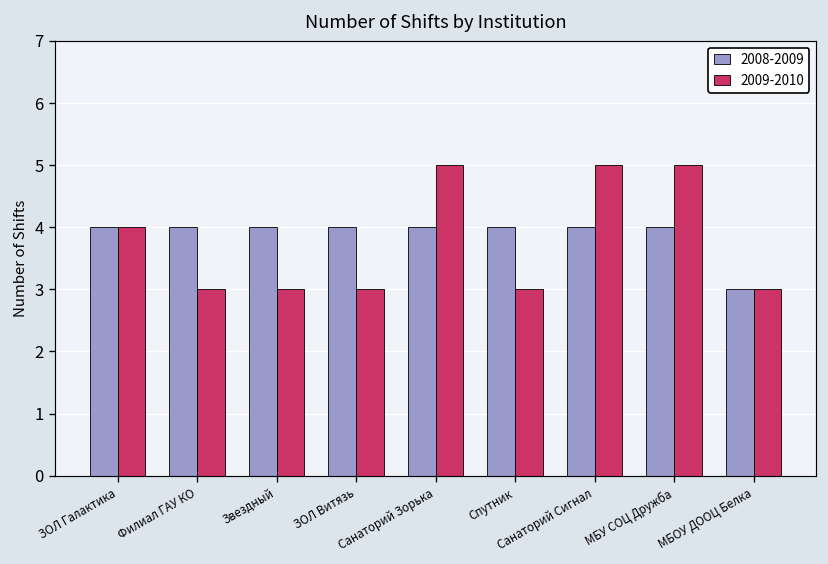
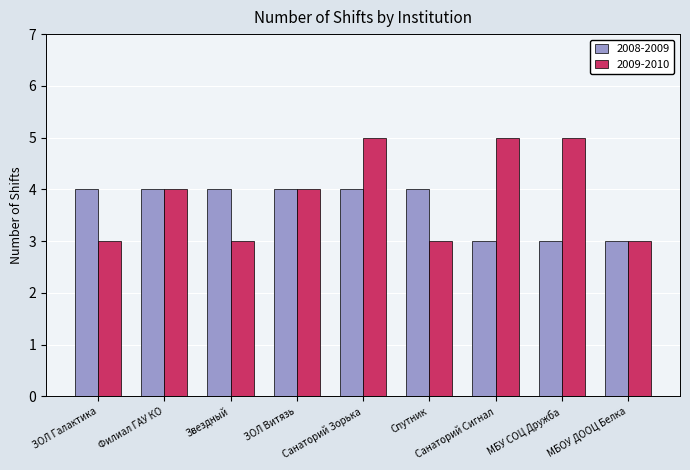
2009-2010, ЗОЛ Галактика: 4 -> 3
2009-2010, Филиал ГАУ КО: 3 -> 4
2009-2010, ЗОЛ Витязь: 3 -> 4
2008-2009, Санаторий Сигнал: 4 -> 3
2008-2009, МБУ СОЦ Дружба: 4 -> 3
